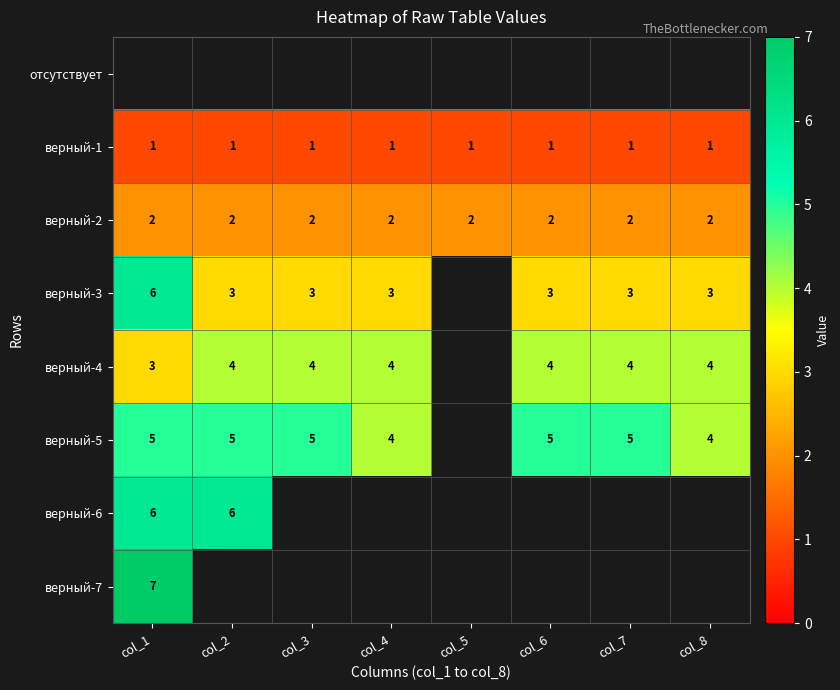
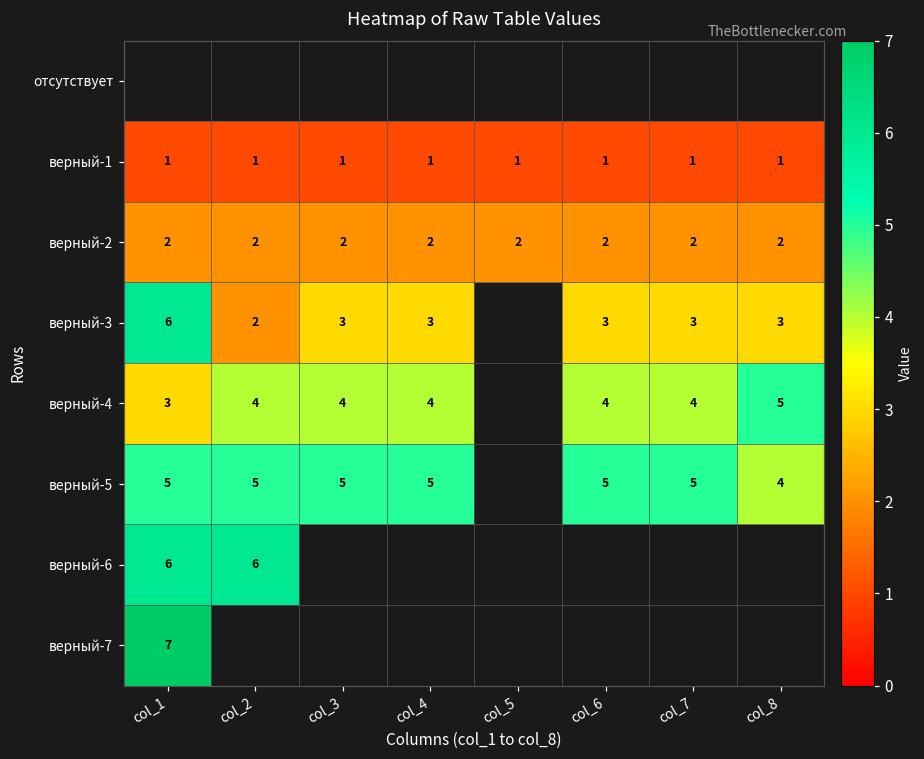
верный-3, col_2: 3 -> 2
верный-4, col_8: 4 -> 5
верный-5, col_4: 4 -> 5
